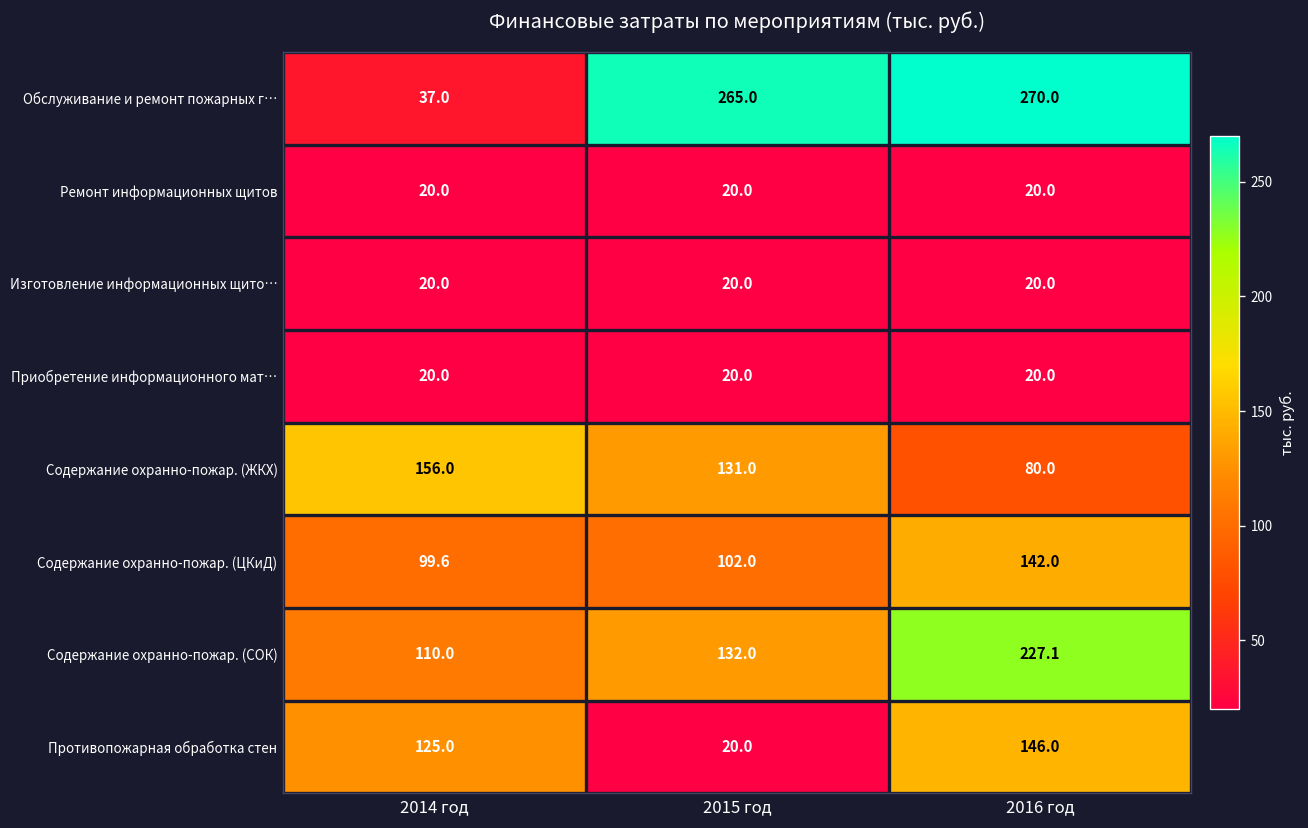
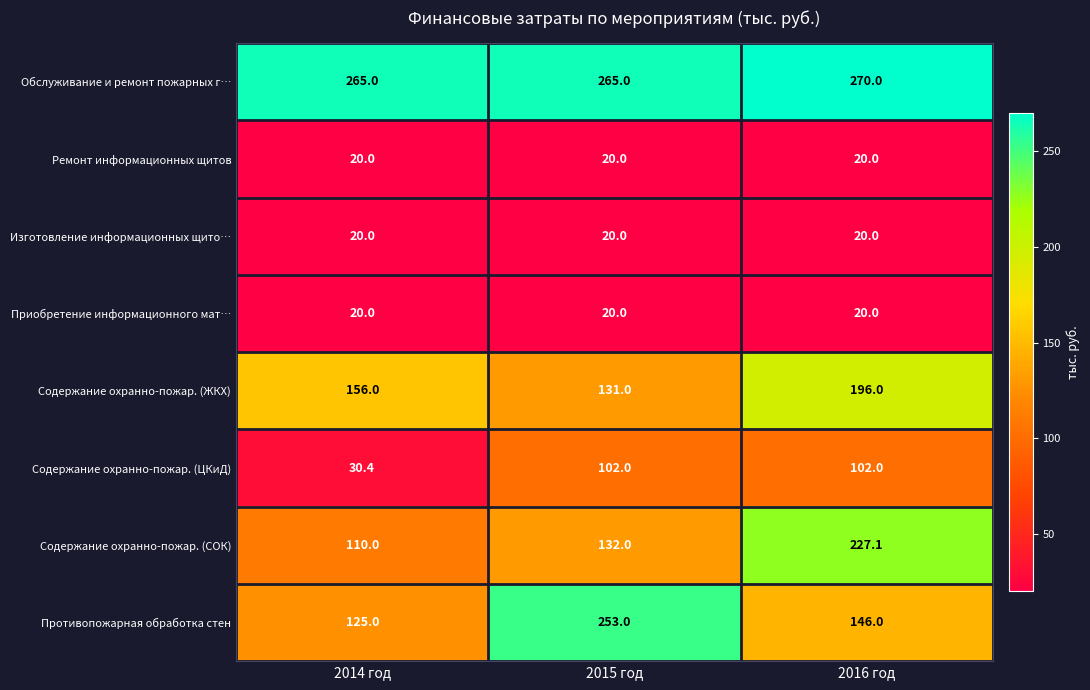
Обслуживание и ремонт пожарных г…, 2014 год: 37.0 -> 265.0
Содержание охранно-пожар. (ЖКХ), 2016 год: 80.0 -> 196.0
Содержание охранно-пожар. (ЦКиД), 2014 год: 99.6 -> 30.4
Содержание охранно-пожар. (ЦКиД), 2016 год: 142.0 -> 102.0
Противопожарная обработка стен, 2015 год: 20.0 -> 253.0
